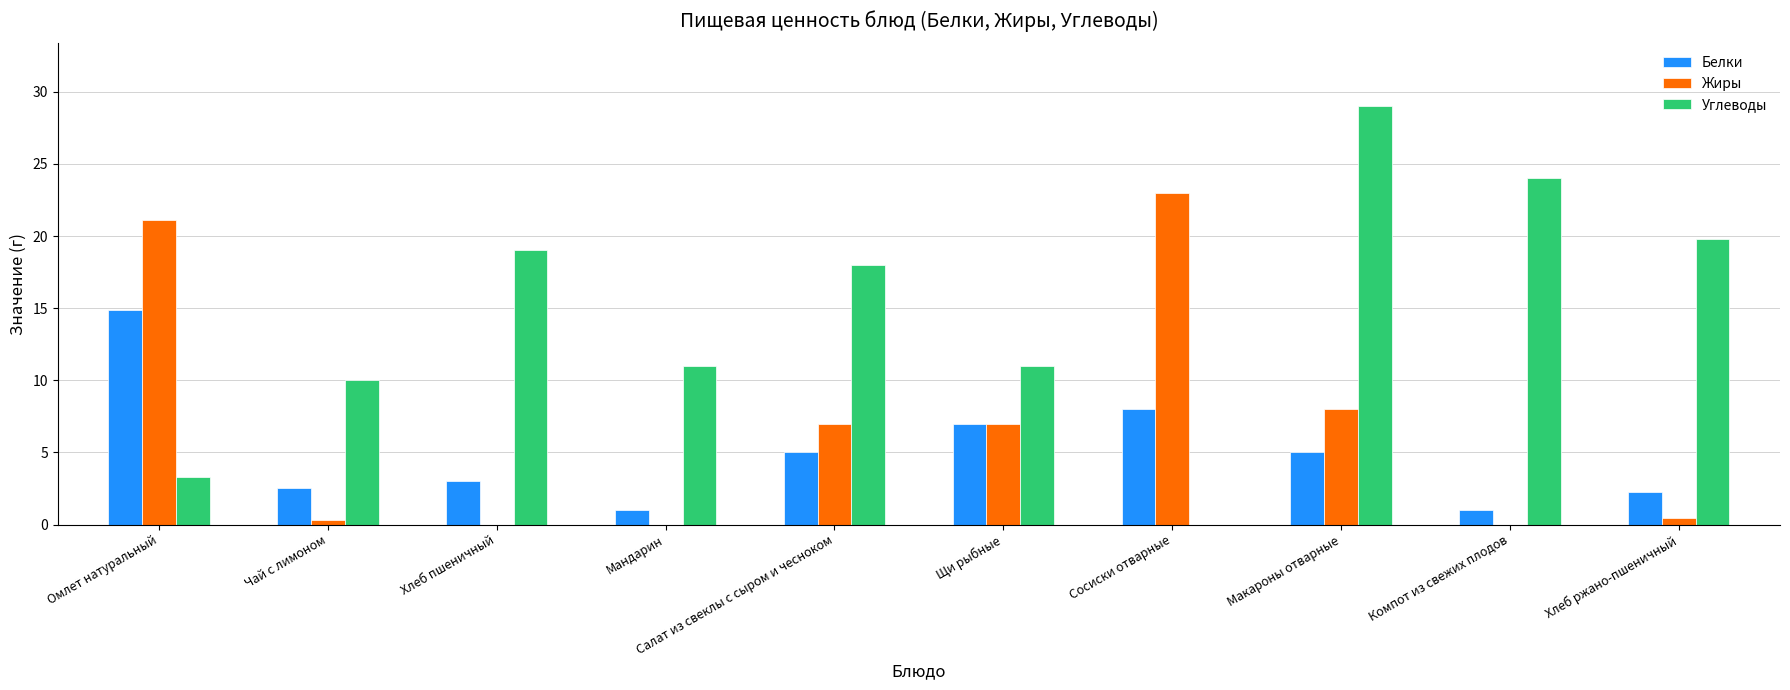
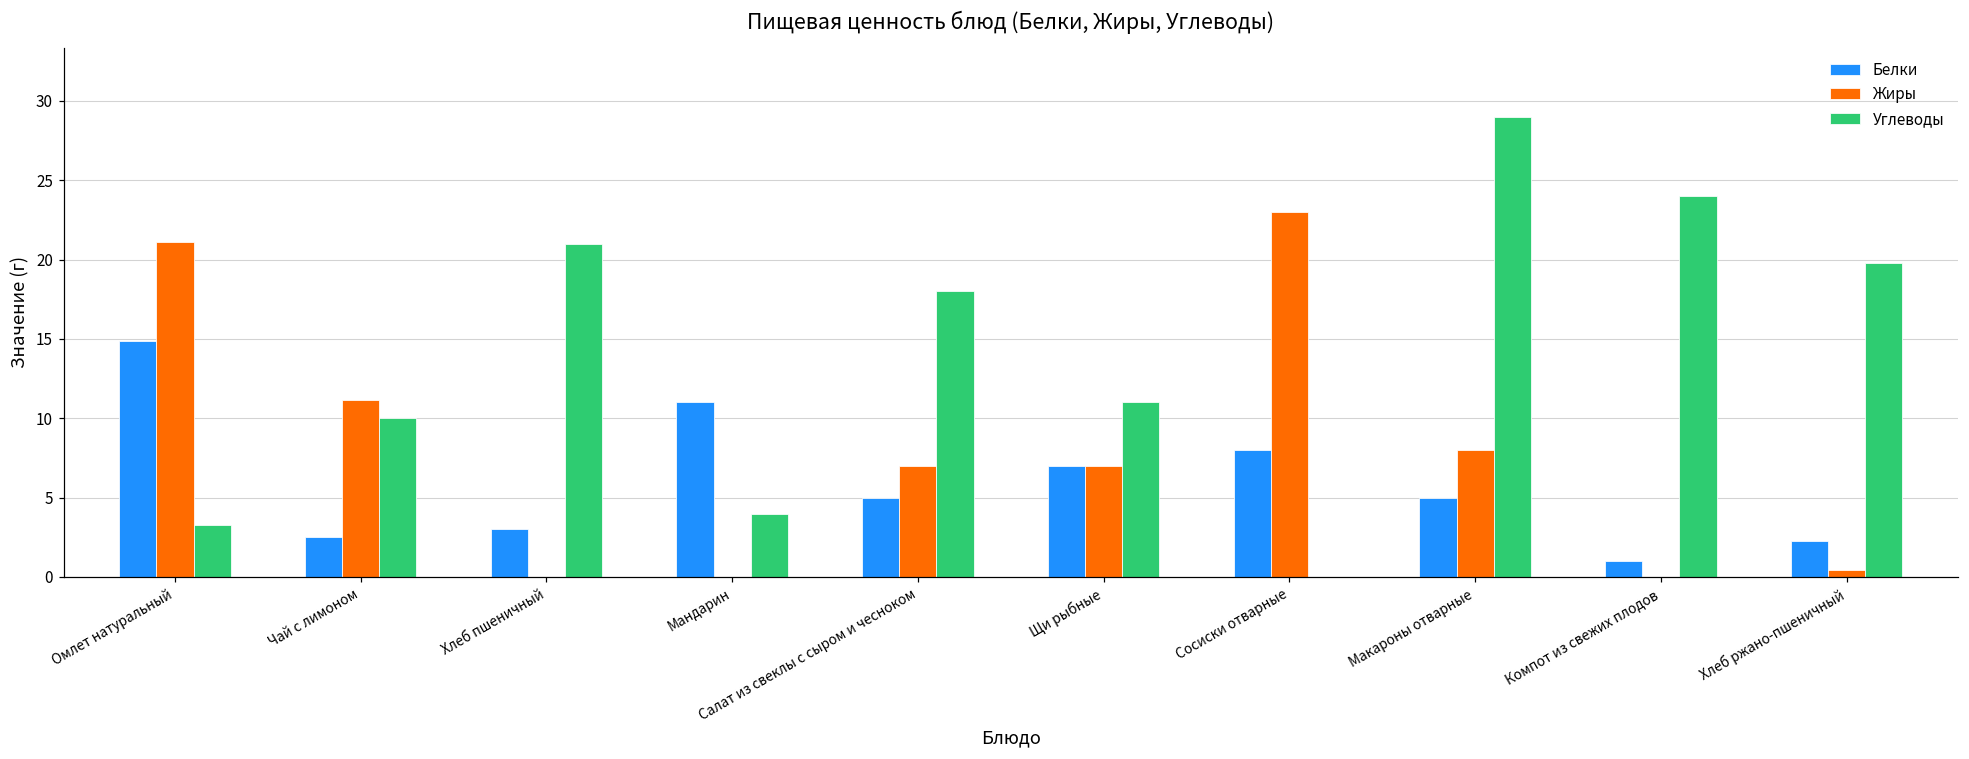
Жиры, Чай с лимоном: 0.3 -> 11.2
Углеводы, Хлеб пшеничный: 19 -> 21
Белки, Мандарин: 1 -> 11
Углеводы, Мандарин: 11 -> 4
